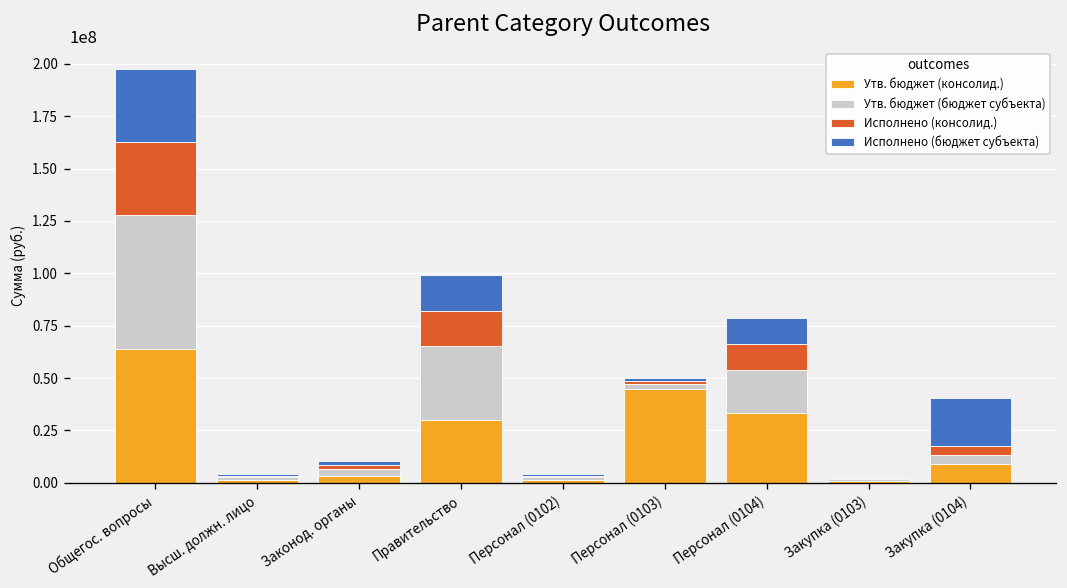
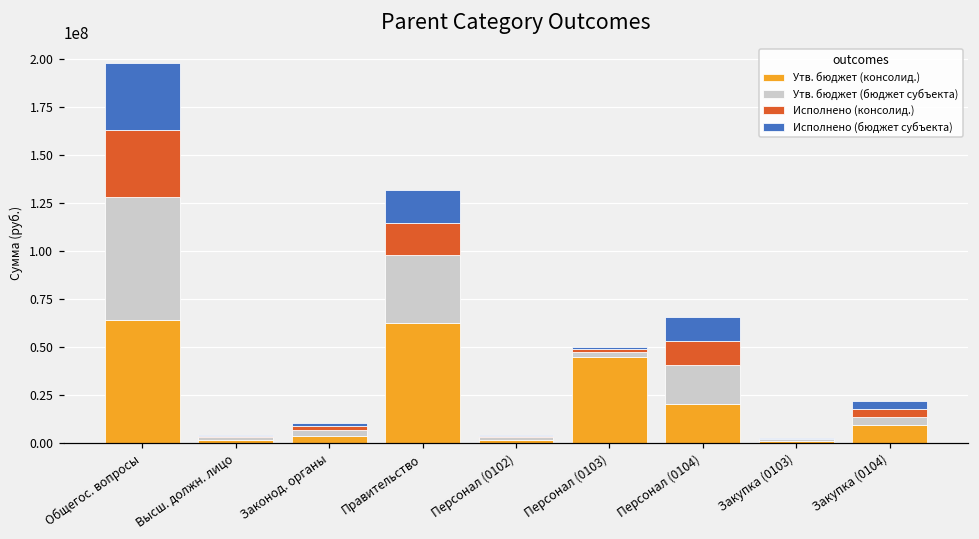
Утв. бюджет (консолид.), Правительство: 30000000 -> 62000000
Утв. бюджет (консолид.), Персонал (0104): 34000000 -> 20000000
Исполнено (бюджет субъекта), Закупка (0104): 23000000 -> 4000000
